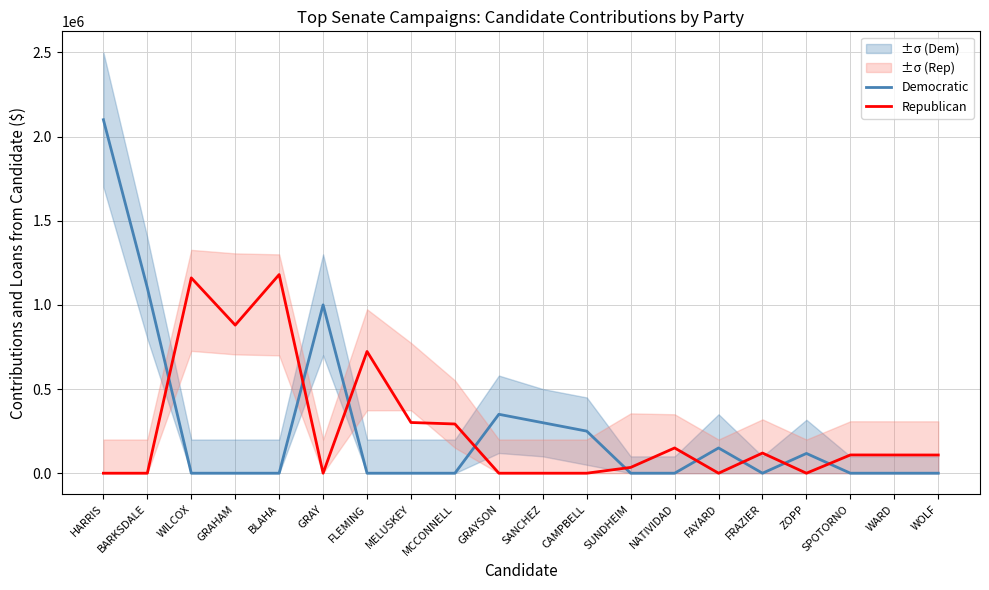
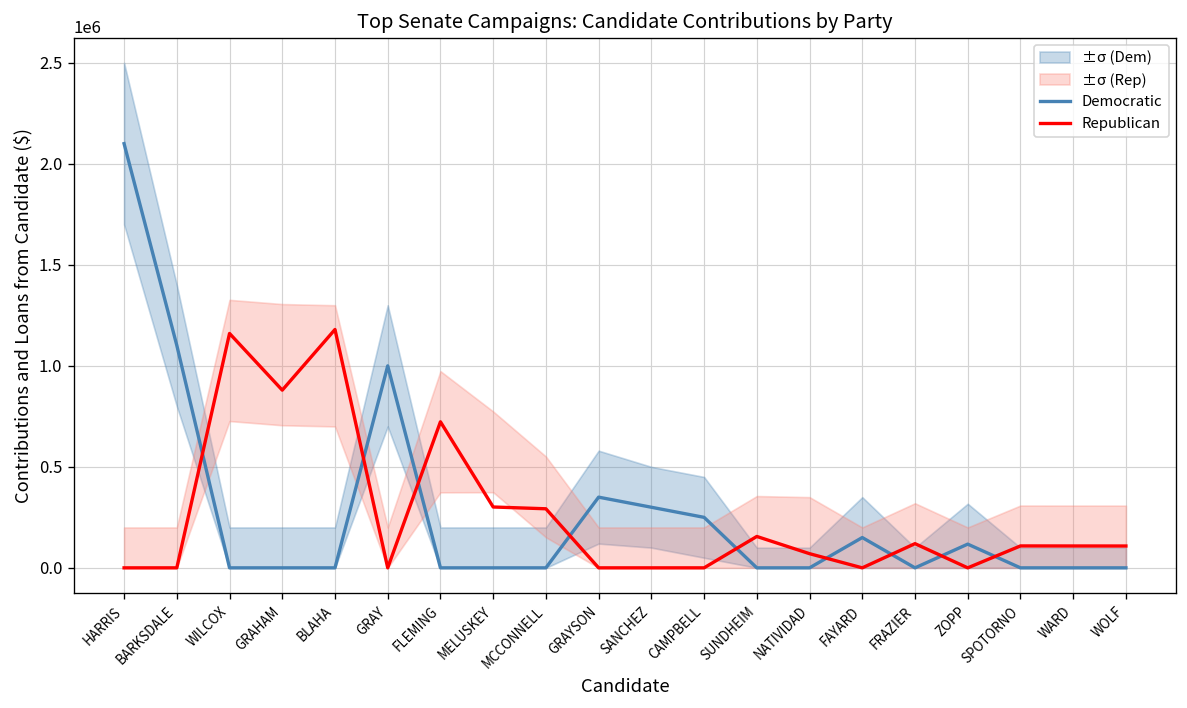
Republican, SUNDHEIM: 30000 -> 160000
Republican, NATIVIDAD: 150000 -> 70000
